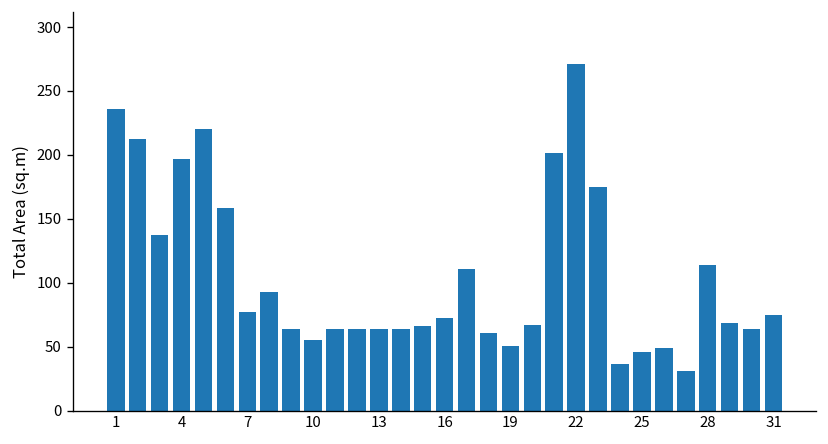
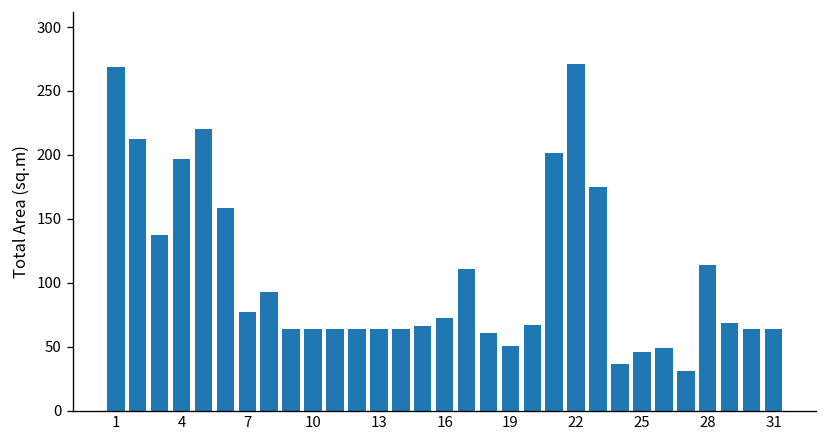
1: 236 -> 268
10: 55 -> 64
31: 75 -> 63
